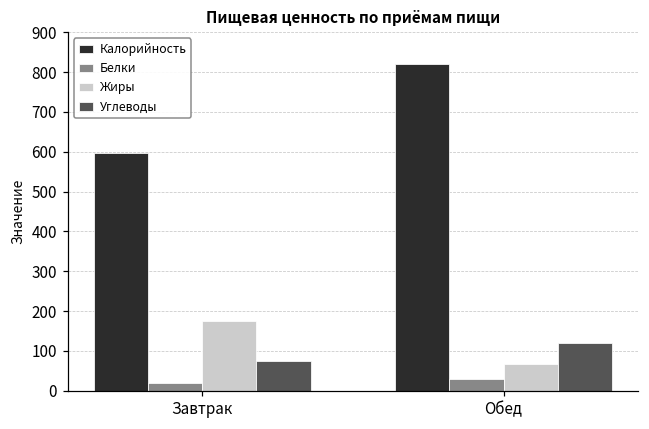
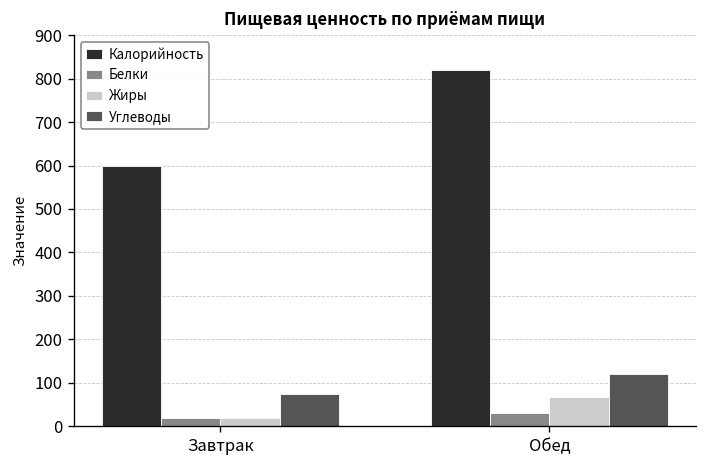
Жиры, Завтрак: 180 -> 20
